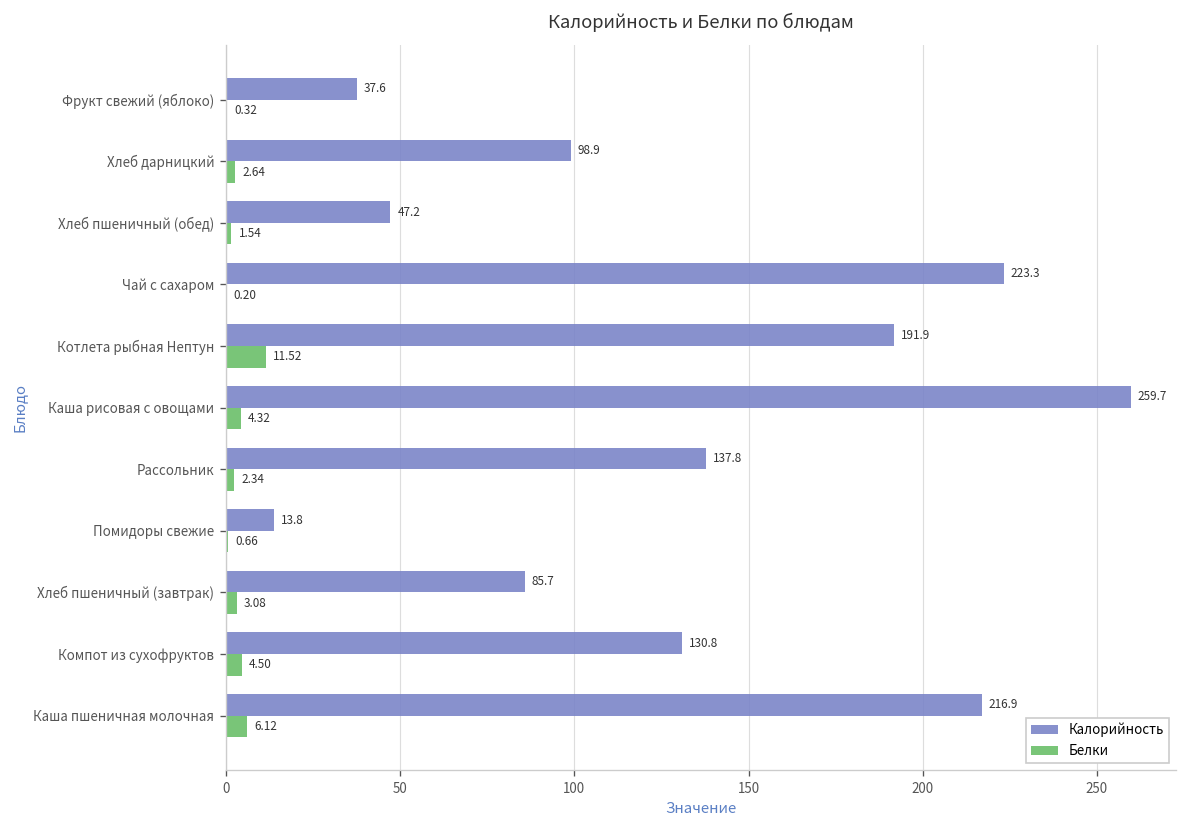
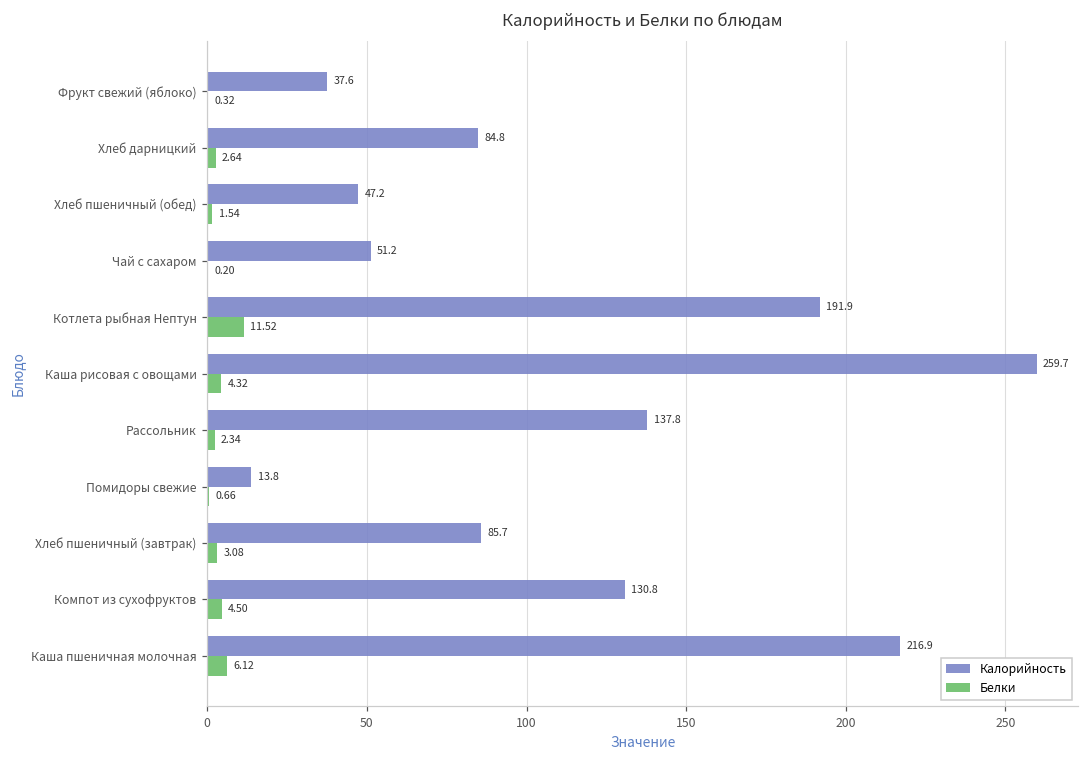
Калорийность, Хлеб дарницкий: 98.9 -> 84.8
Калорийность, Чай с сахаром: 223.3 -> 51.2
